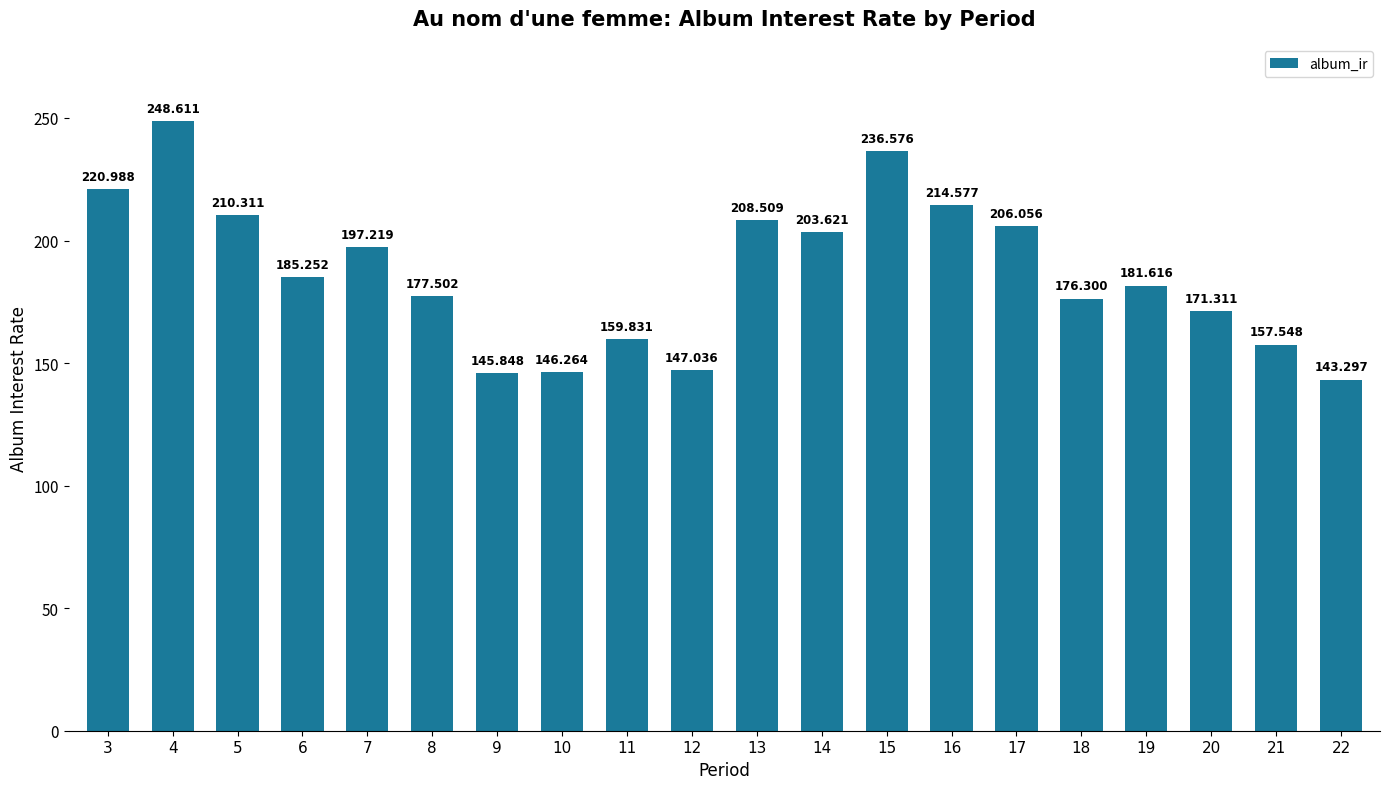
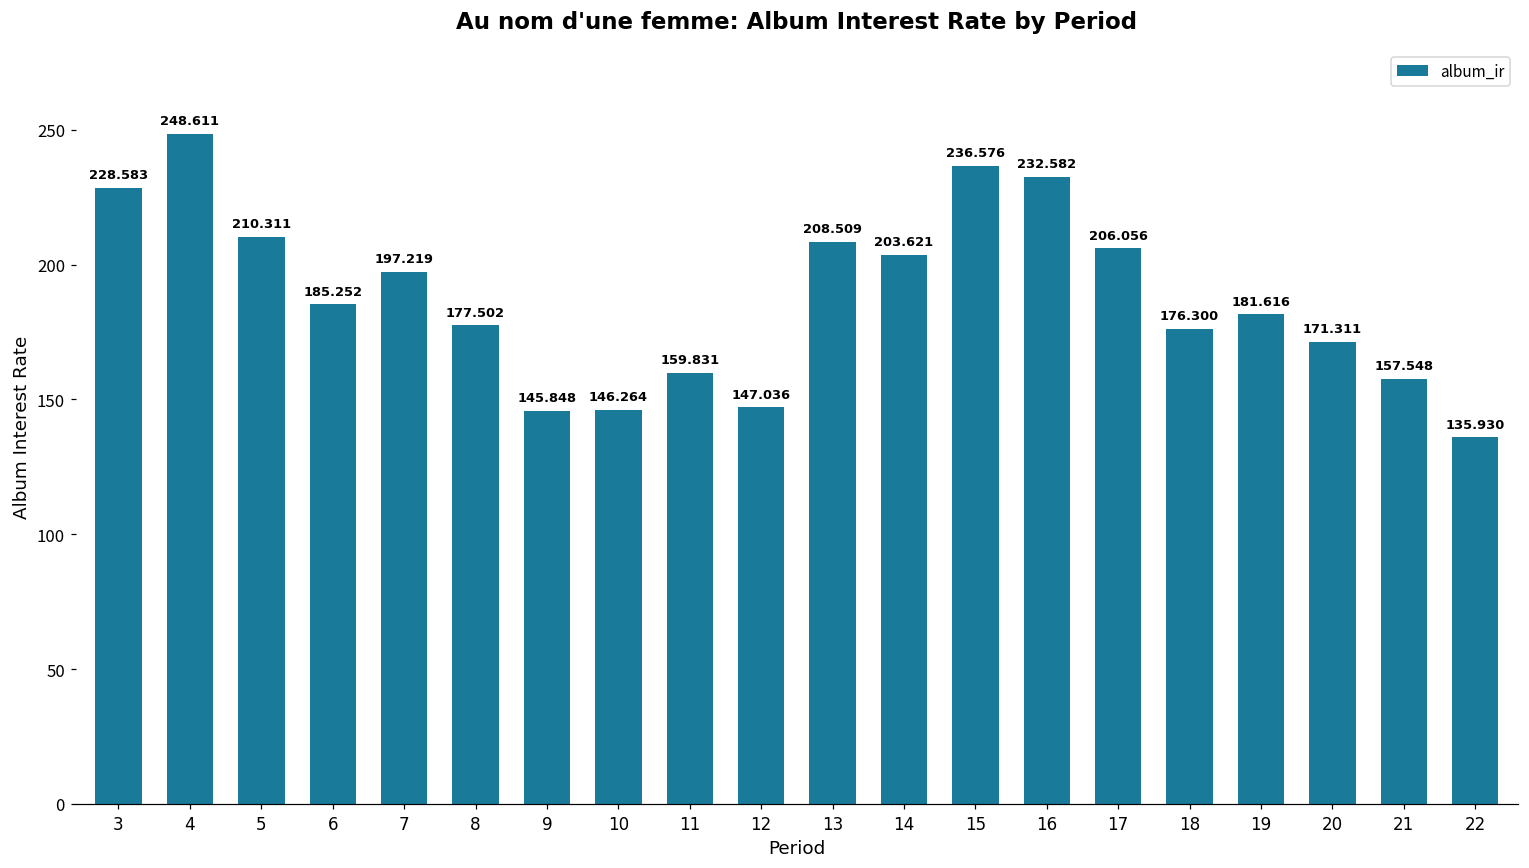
3: 220.988 -> 228.583
16: 214.577 -> 232.582
22: 143.297 -> 135.930
